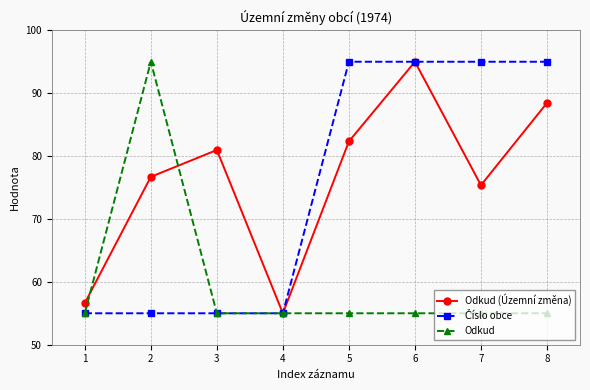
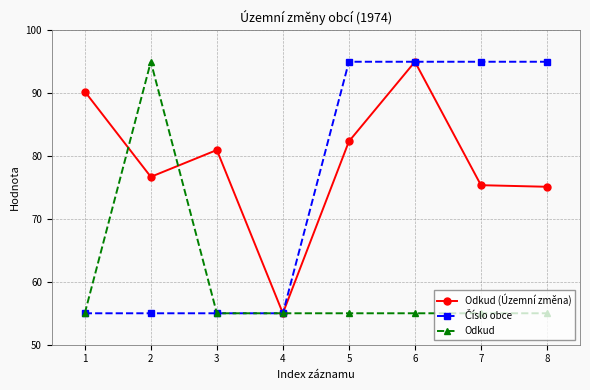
Odkud (Územní změna), 1: 57 -> 90
Odkud (Územní změna), 8: 88 -> 75
